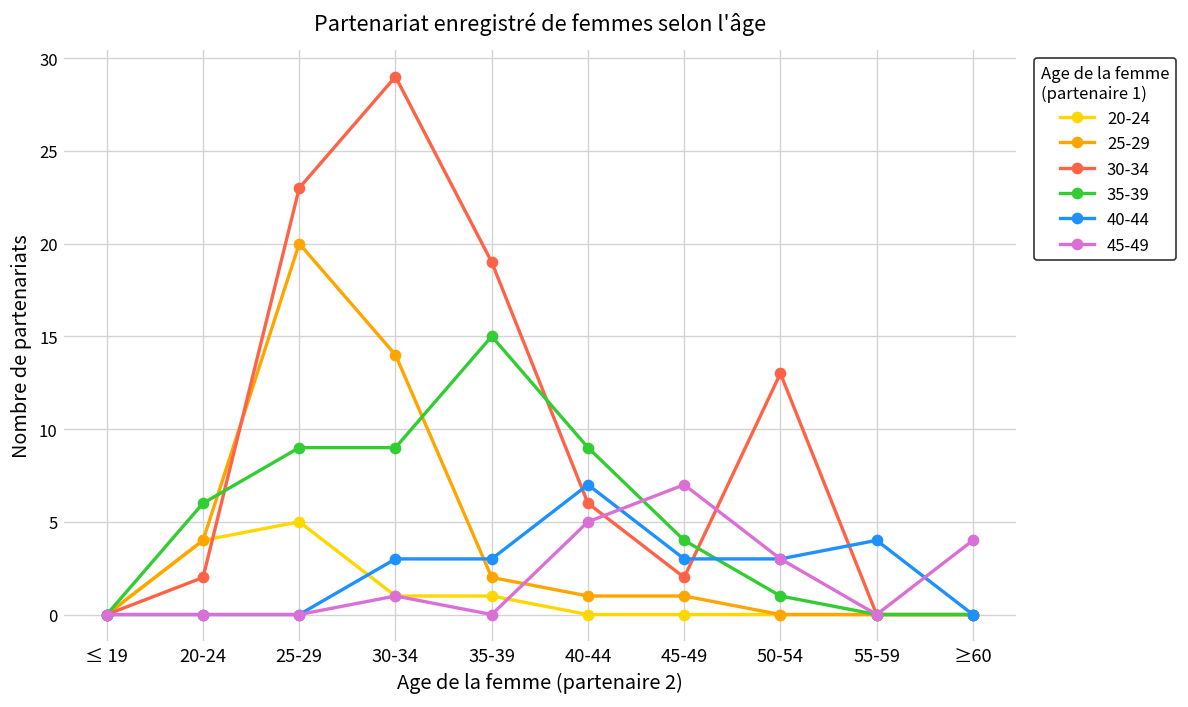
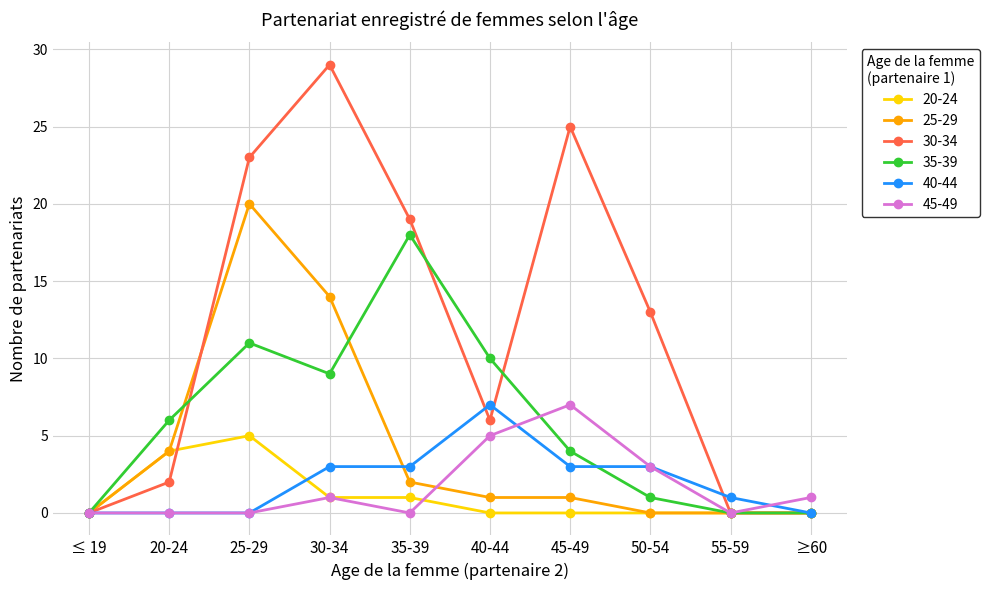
35-39, 25-29: 9 -> 11
35-39, 35-39: 15 -> 18
35-39, 40-44: 9 -> 10
30-34, 45-49: 2 -> 25
40-44, 55-59: 4 -> 1
45-49, ≥60: 4 -> 1
